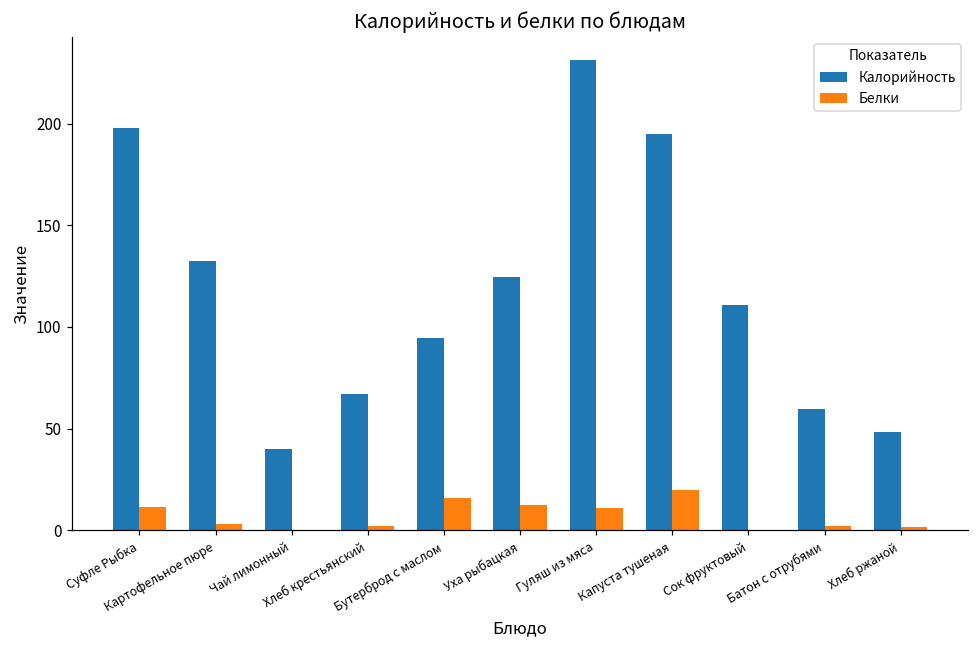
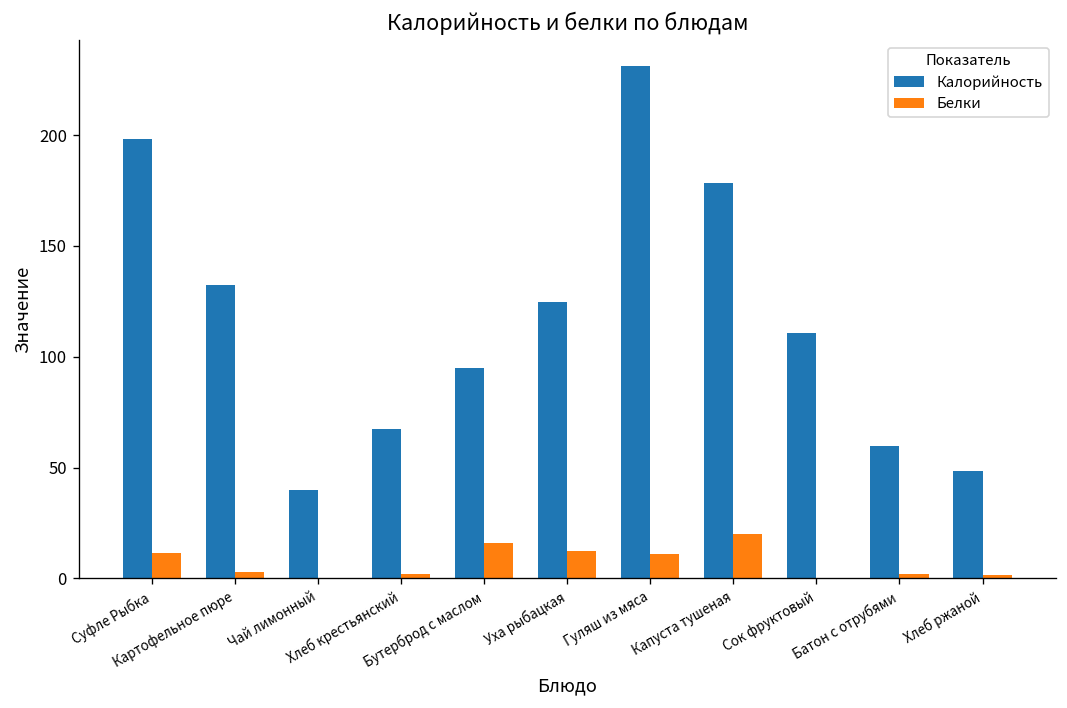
Калорийность, Капуста тушеная: 195 -> 178
